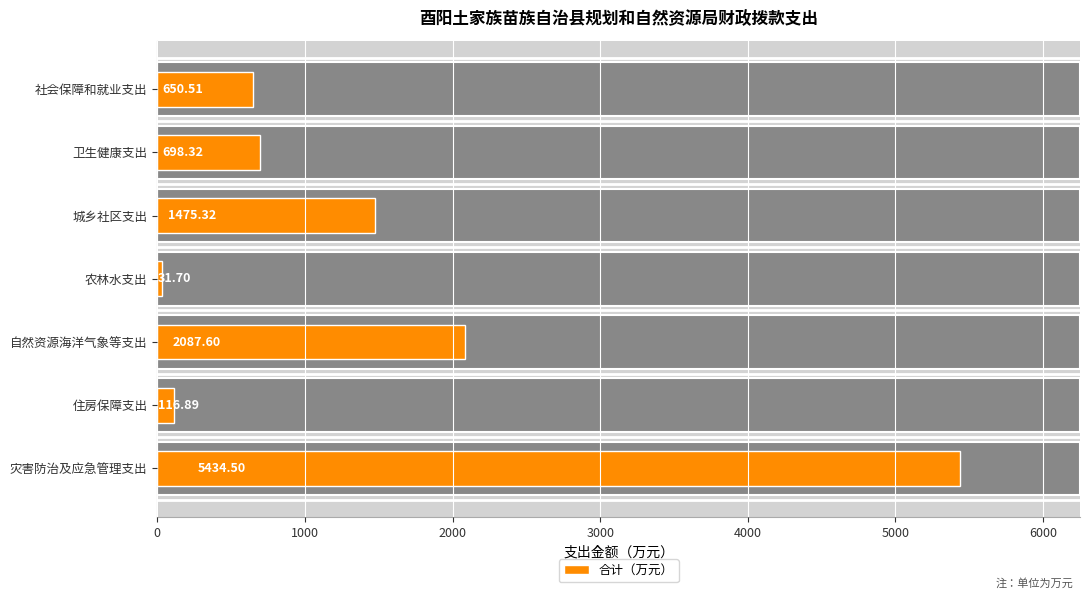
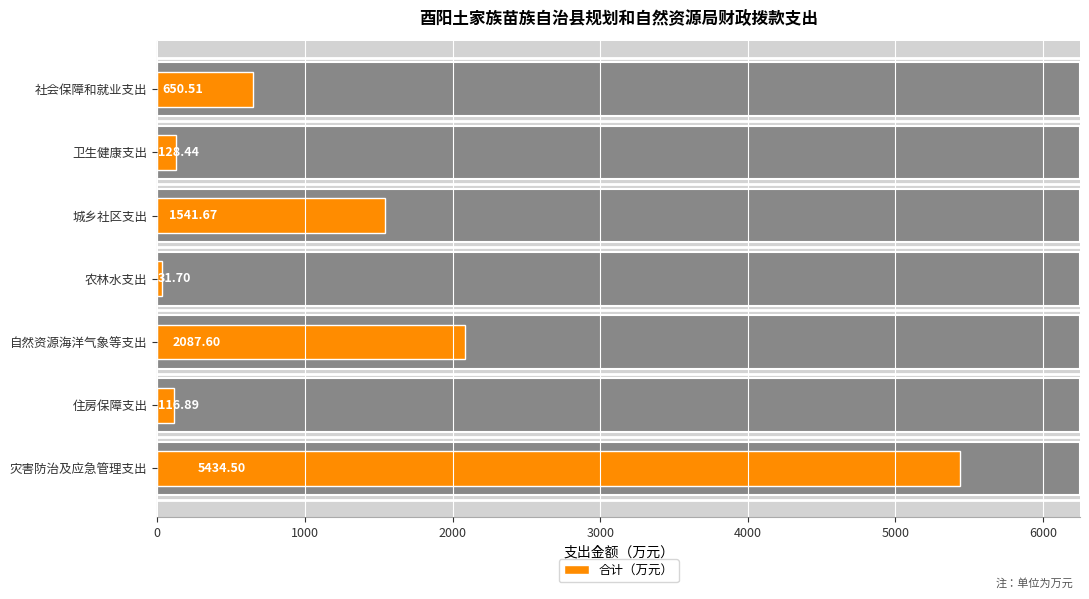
合计（万元）, 卫生健康支出: 698.32 -> 128.44
合计（万元）, 城乡社区支出: 1475.32 -> 1541.67
